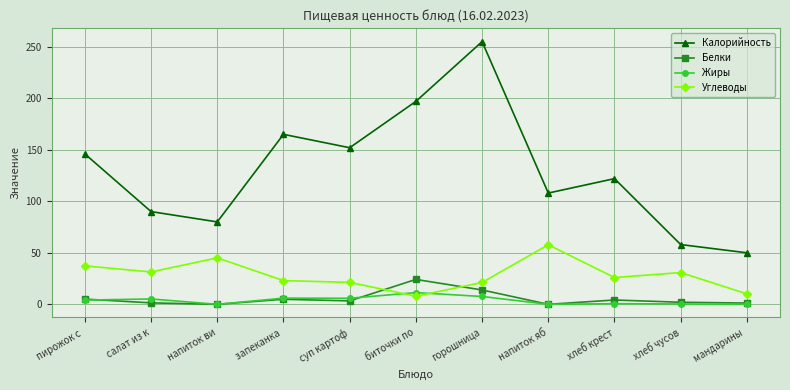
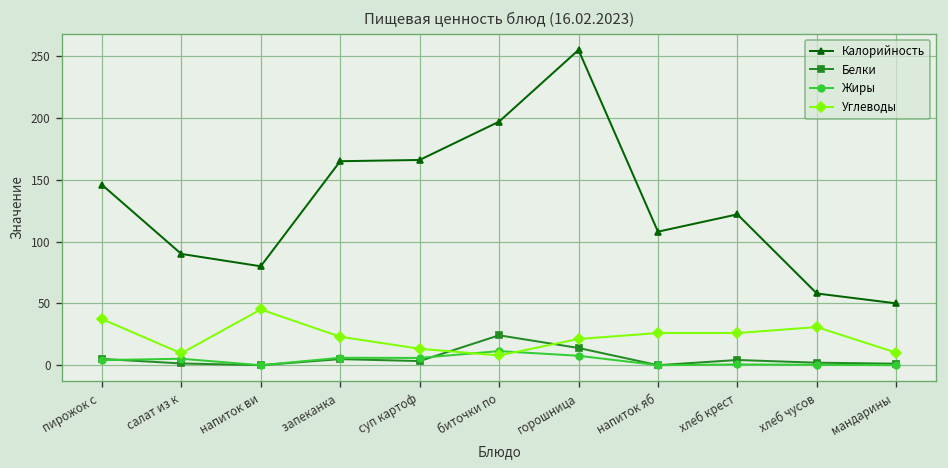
Углеводы, салат из к: 31 -> 10
Калорийность, суп картоф: 152 -> 166
Углеводы, суп картоф: 21 -> 13
Углеводы, напиток яб: 58 -> 26
